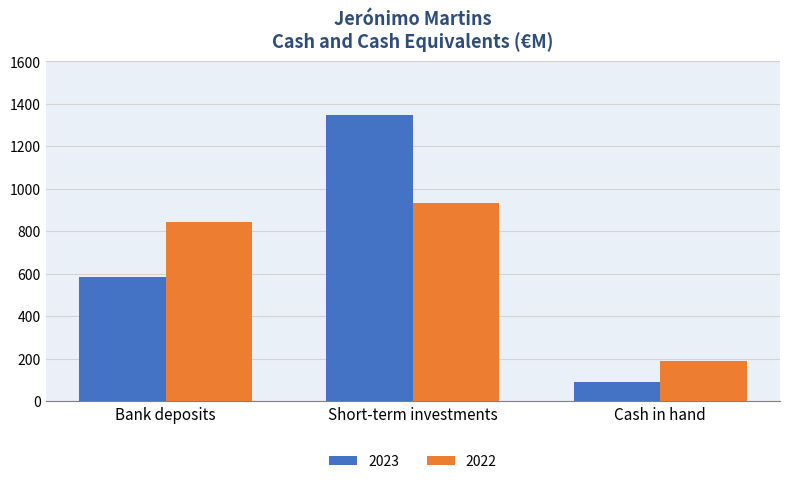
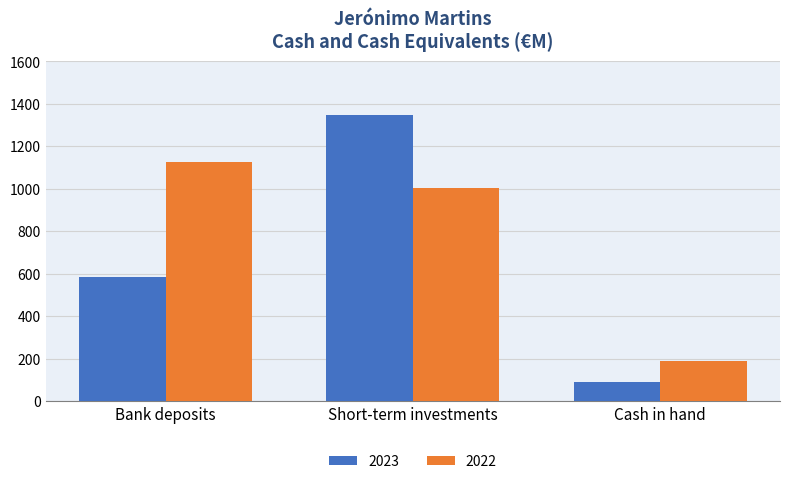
2022, Bank deposits: 850 -> 1130
2022, Short-term investments: 930 -> 1000
